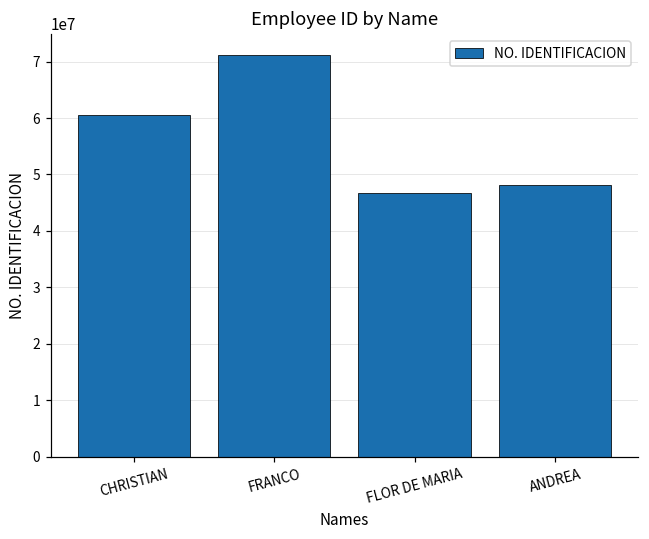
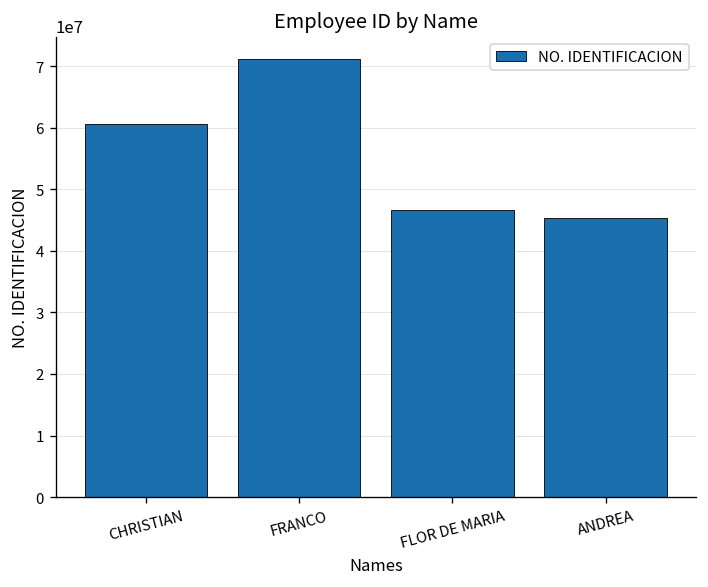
ANDREA: 48000000 -> 45000000
